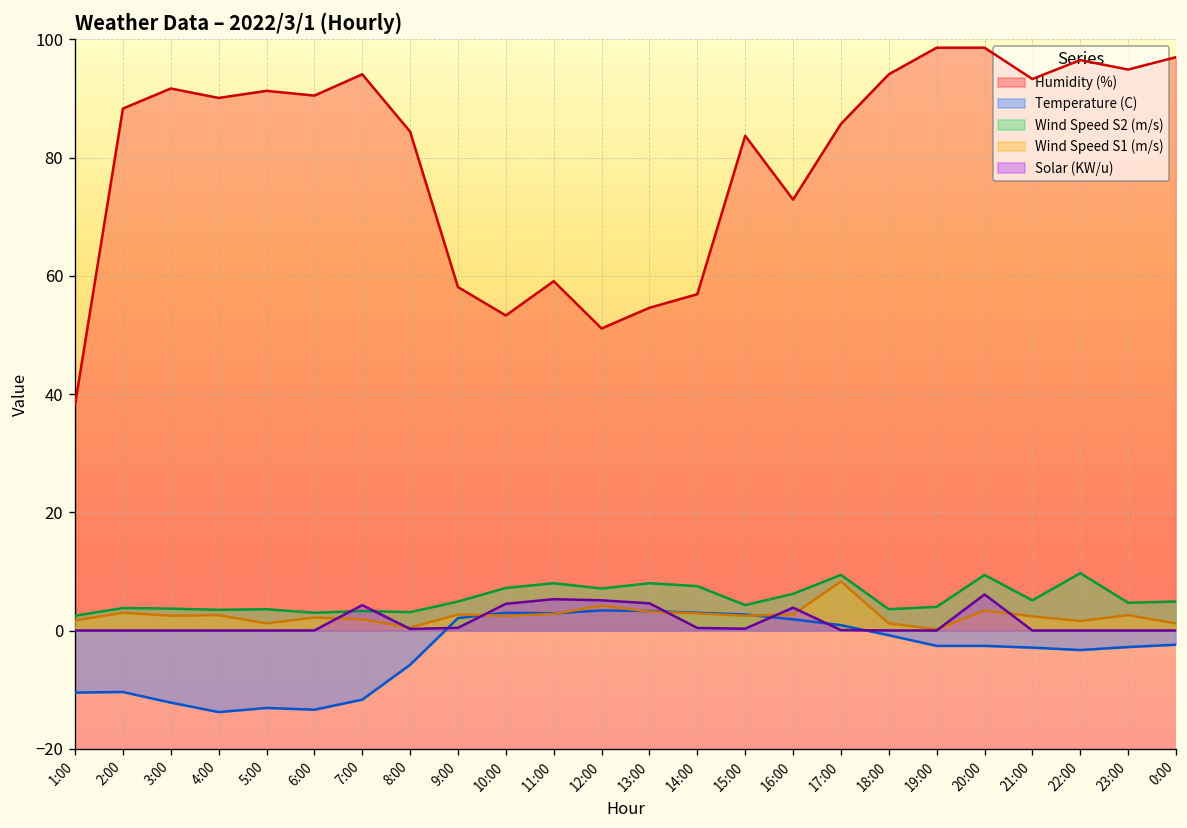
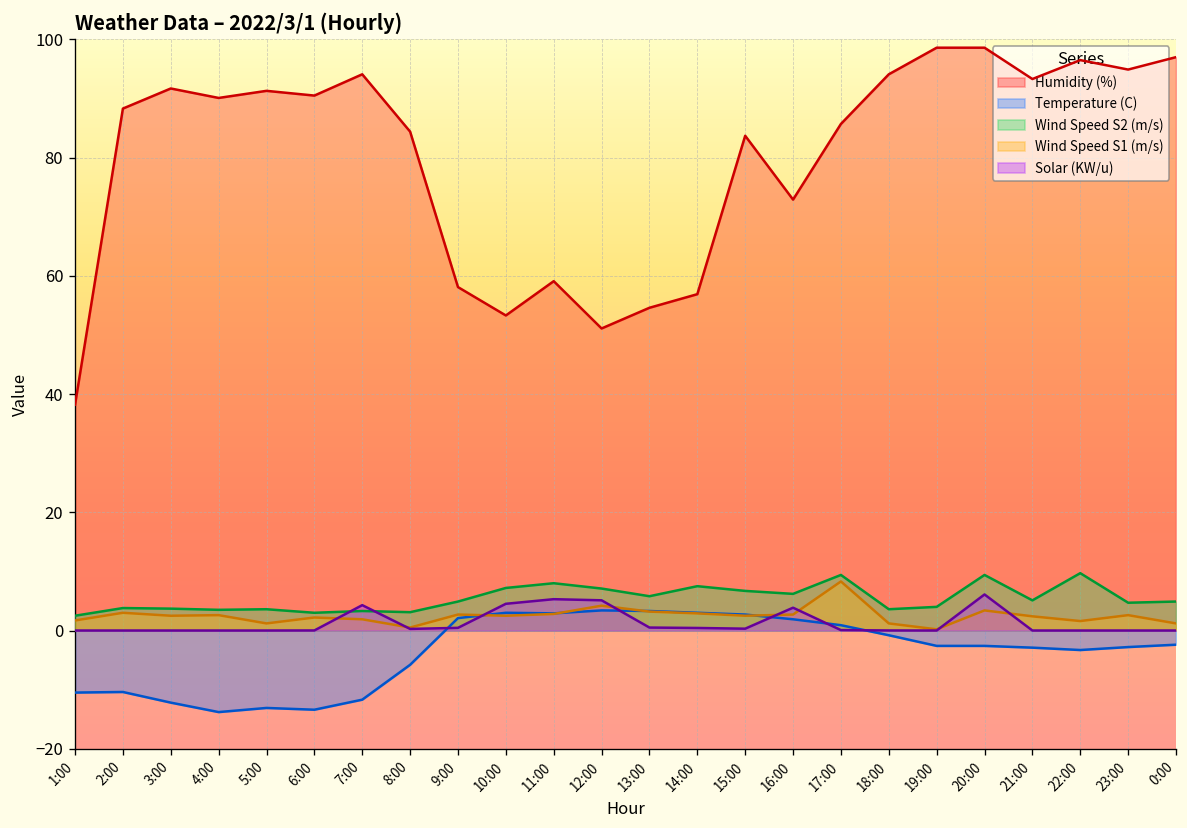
Wind Speed S2 (m/s), 13:00: 8 -> 6
Solar (KW/u), 13:00: 5 -> 1
Wind Speed S2 (m/s), 15:00: 4 -> 7
